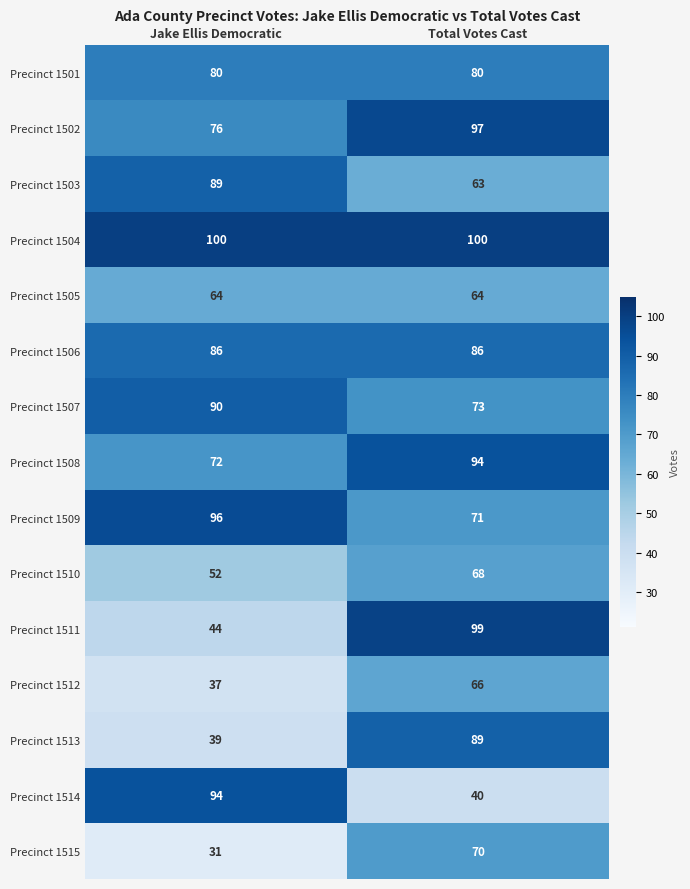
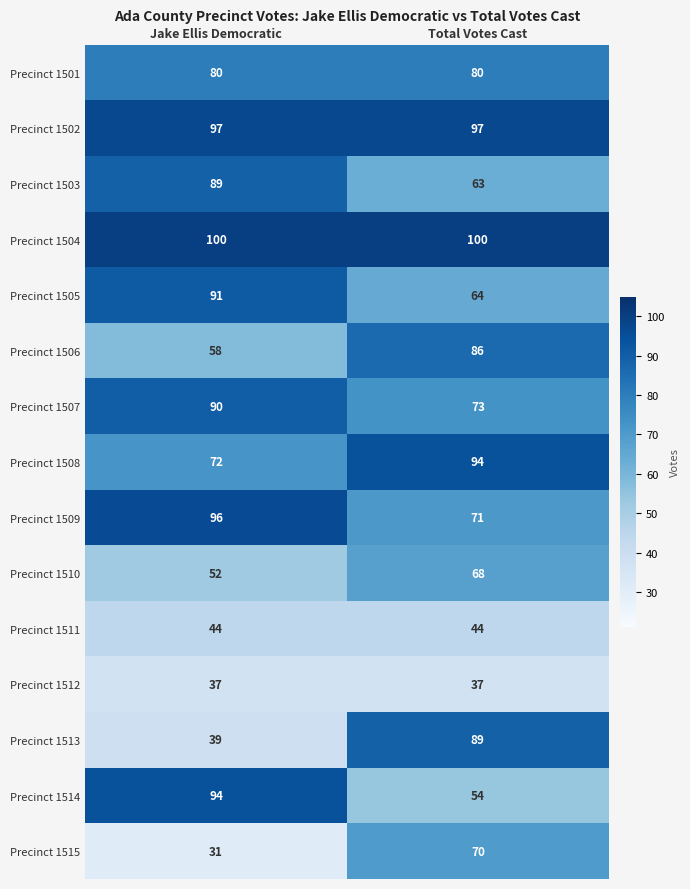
Precinct 1502, Jake Ellis Democratic: 76 -> 97
Precinct 1505, Jake Ellis Democratic: 64 -> 91
Precinct 1506, Jake Ellis Democratic: 86 -> 58
Precinct 1511, Total Votes Cast: 99 -> 44
Precinct 1512, Total Votes Cast: 66 -> 37
Precinct 1514, Total Votes Cast: 40 -> 54
